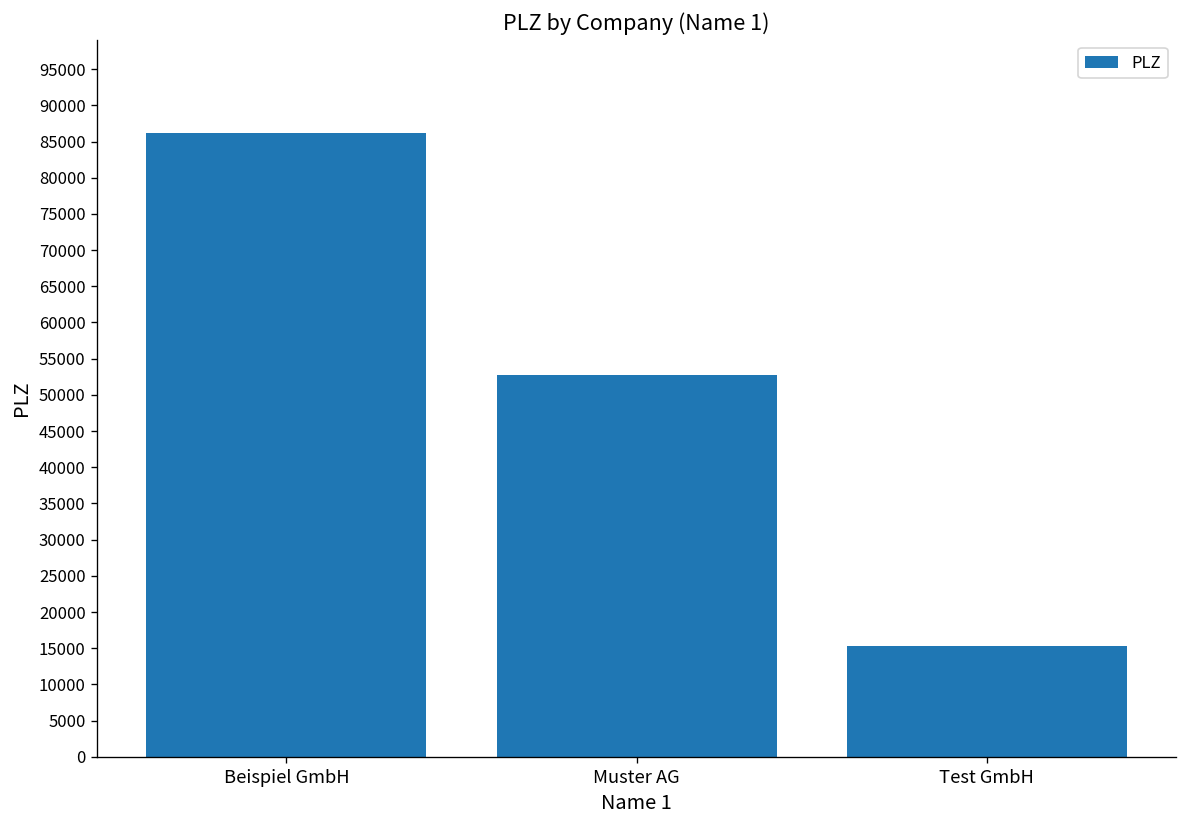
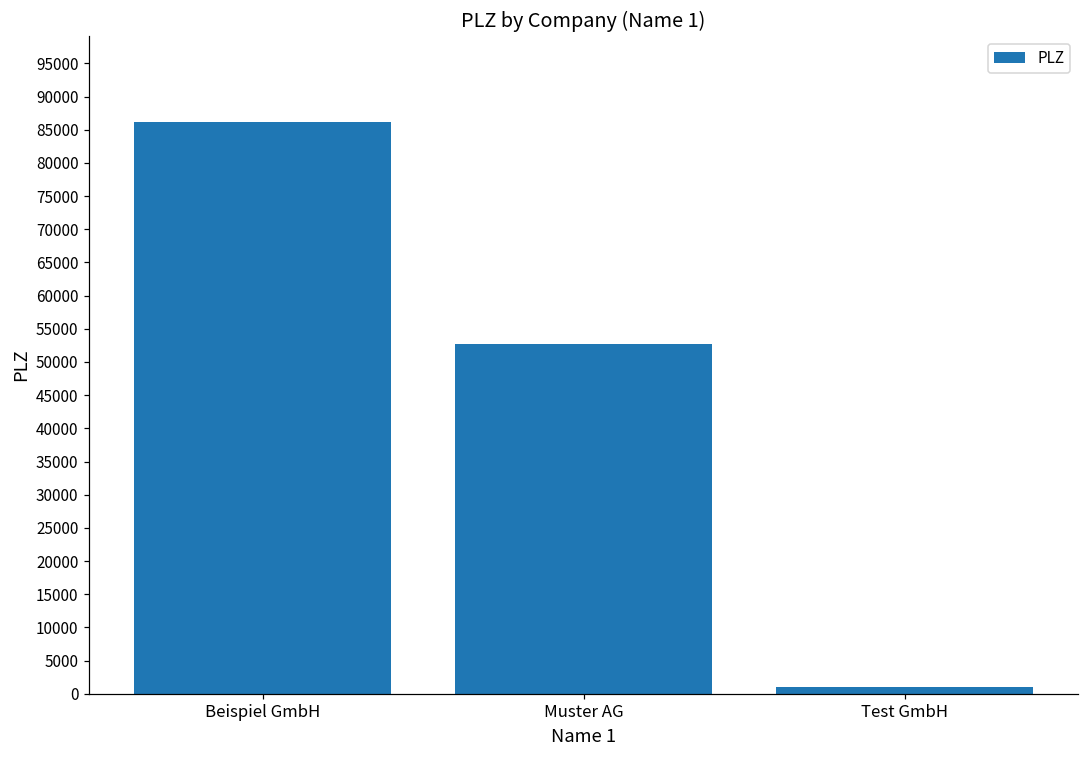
Test GmbH: 15000 -> 1000
